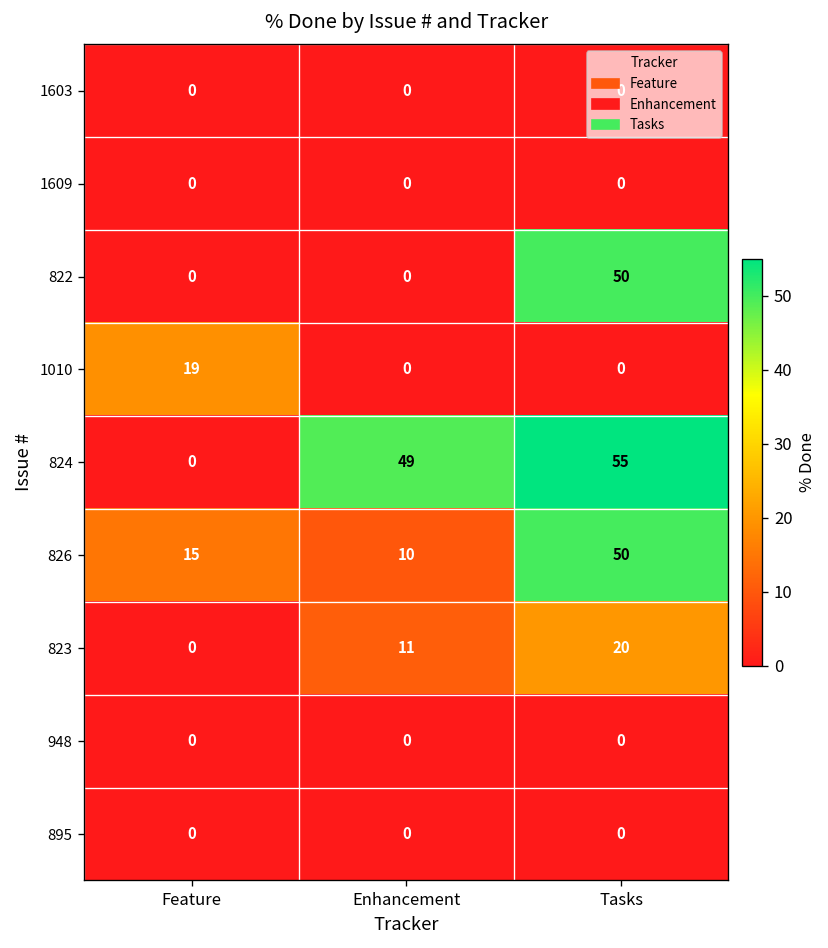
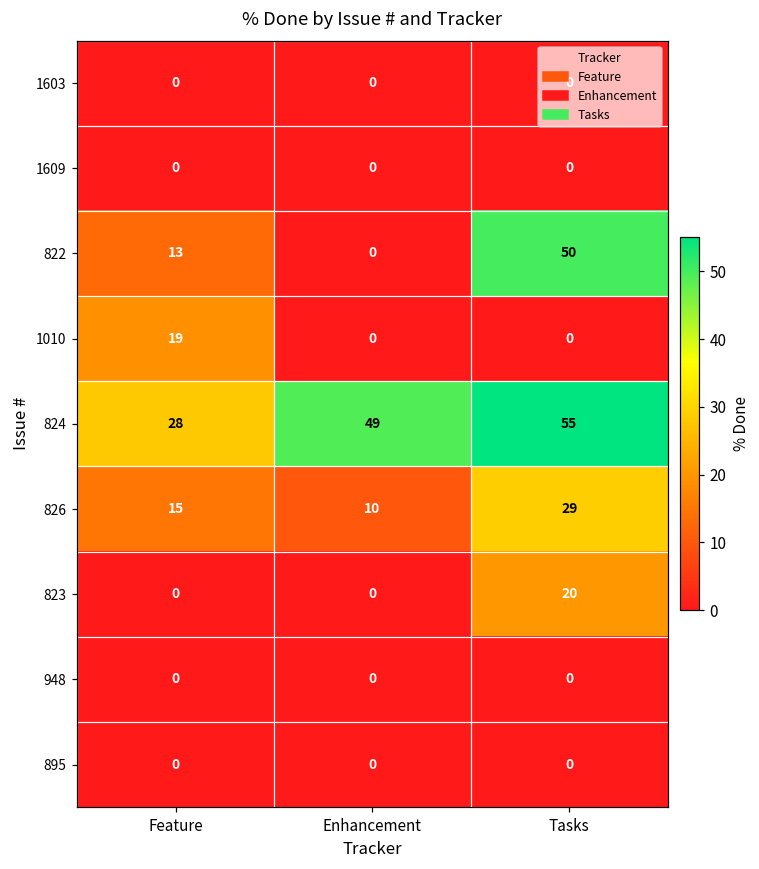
822, Feature: 0 -> 13
824, Feature: 0 -> 28
826, Tasks: 50 -> 29
823, Enhancement: 11 -> 0
